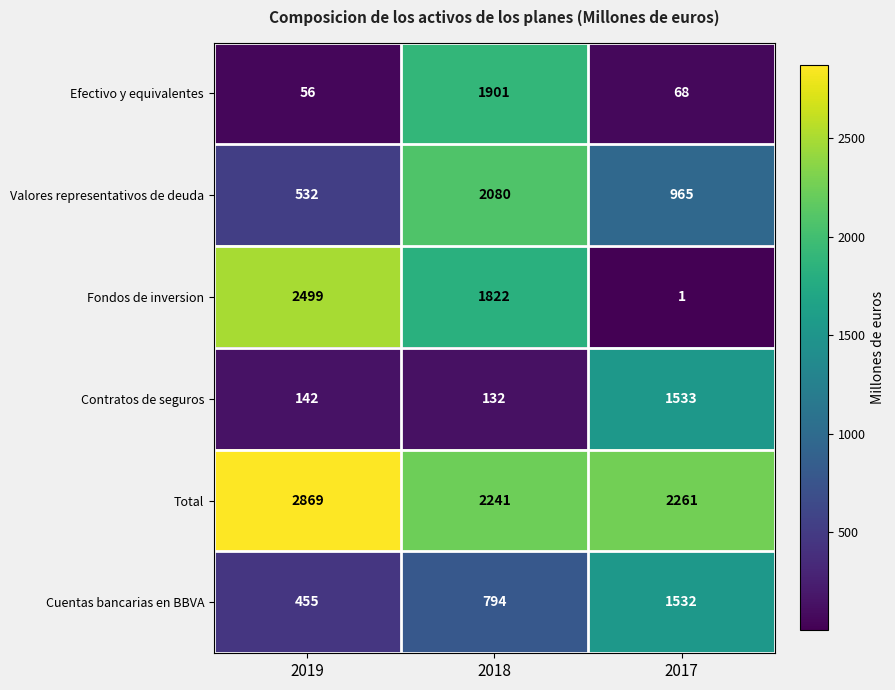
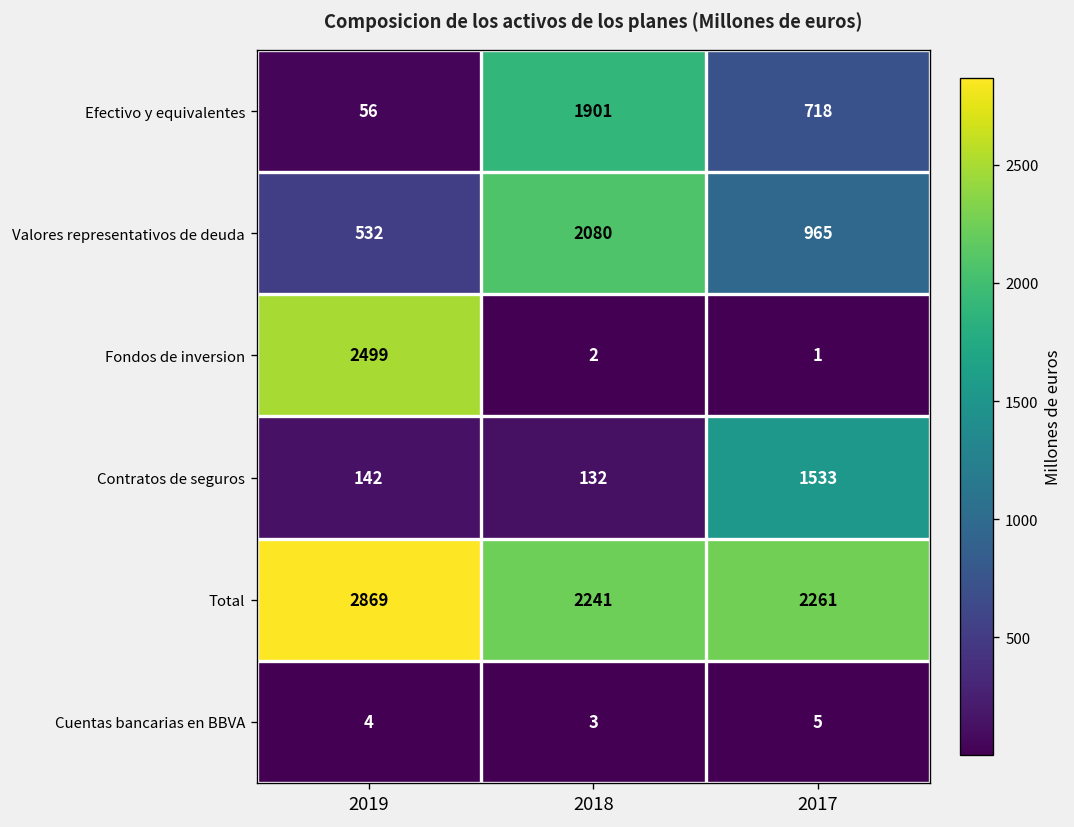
Efectivo y equivalentes, 2017: 68 -> 718
Fondos de inversion, 2018: 1822 -> 2
Cuentas bancarias en BBVA, 2019: 455 -> 4
Cuentas bancarias en BBVA, 2018: 794 -> 3
Cuentas bancarias en BBVA, 2017: 1532 -> 5
